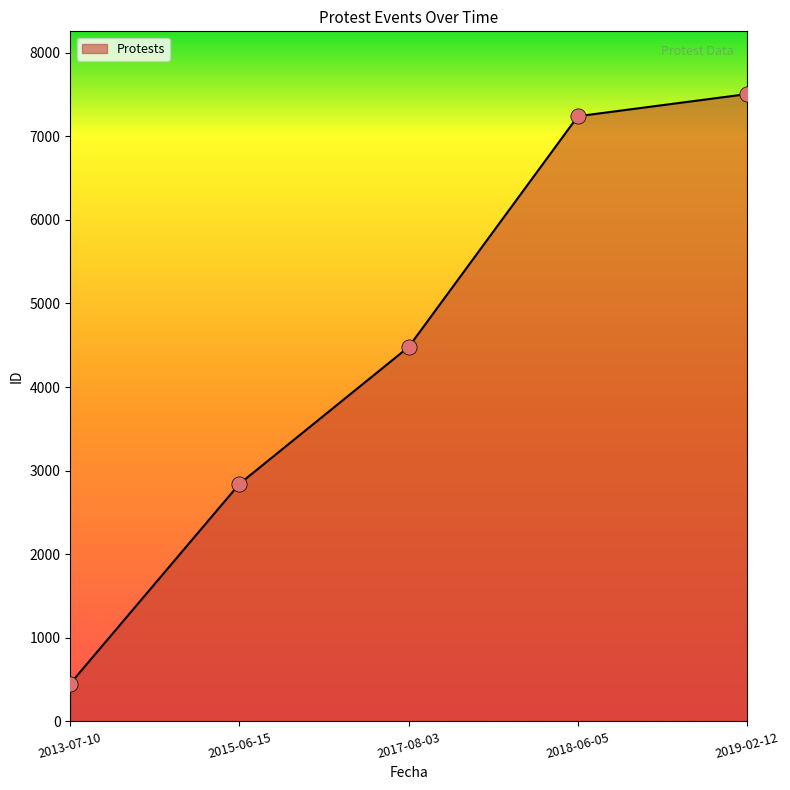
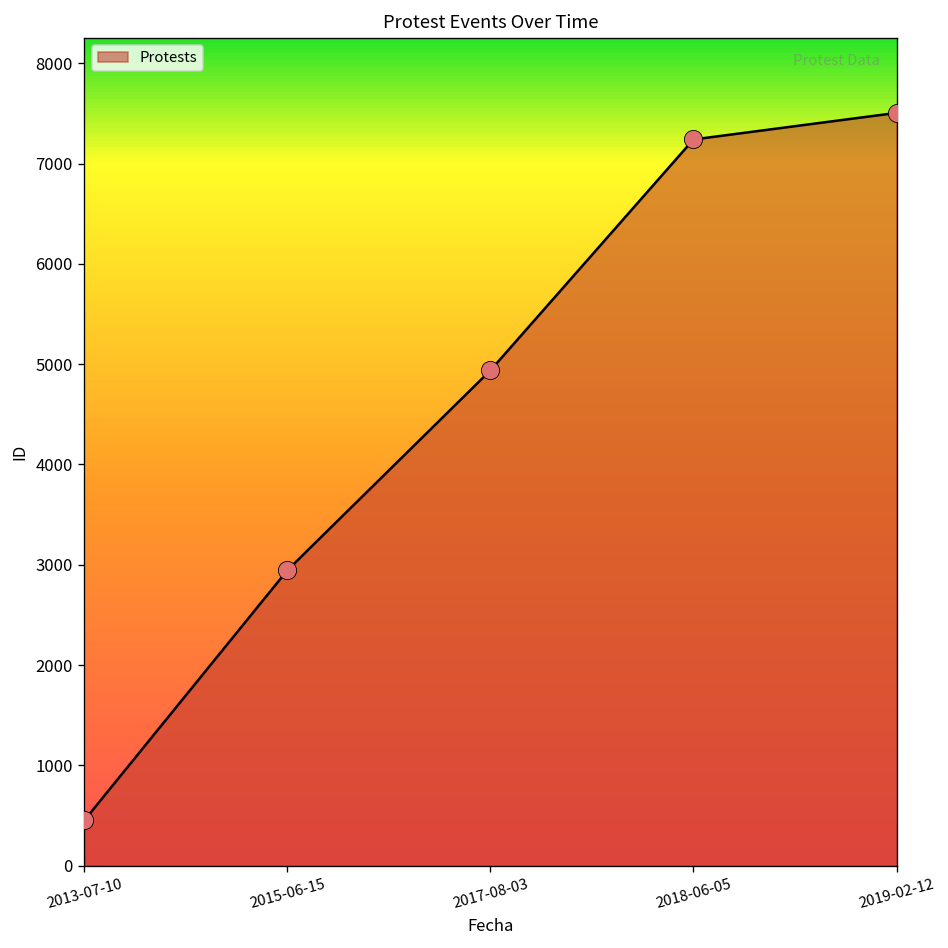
2015-06-15: 2800 -> 2900
2017-08-03: 4500 -> 4900
